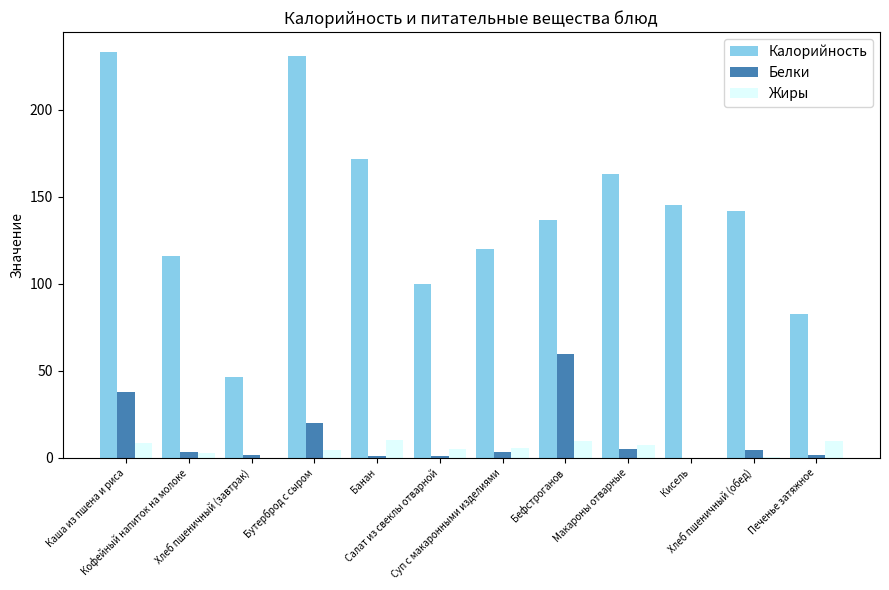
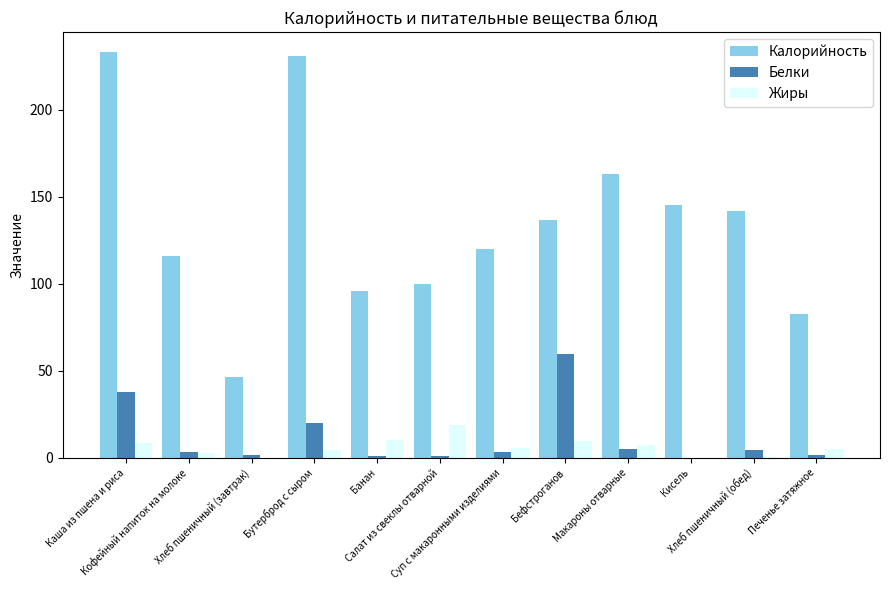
Калорийность, Банан: 172 -> 96
Жиры, Салат из свеклы отварной: 5 -> 19
Жиры, Печенье затяжное: 10 -> 5
